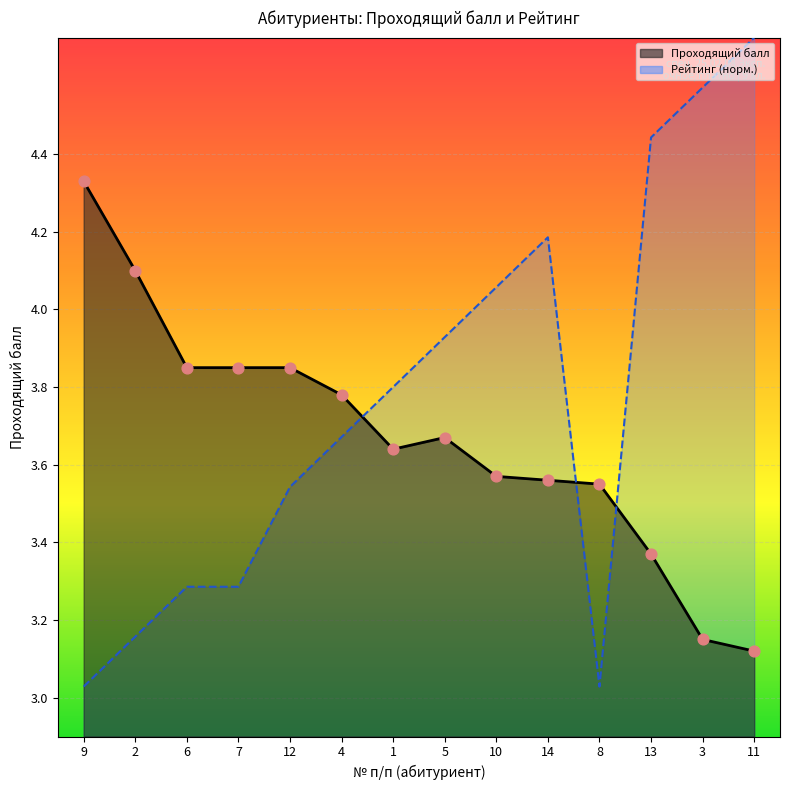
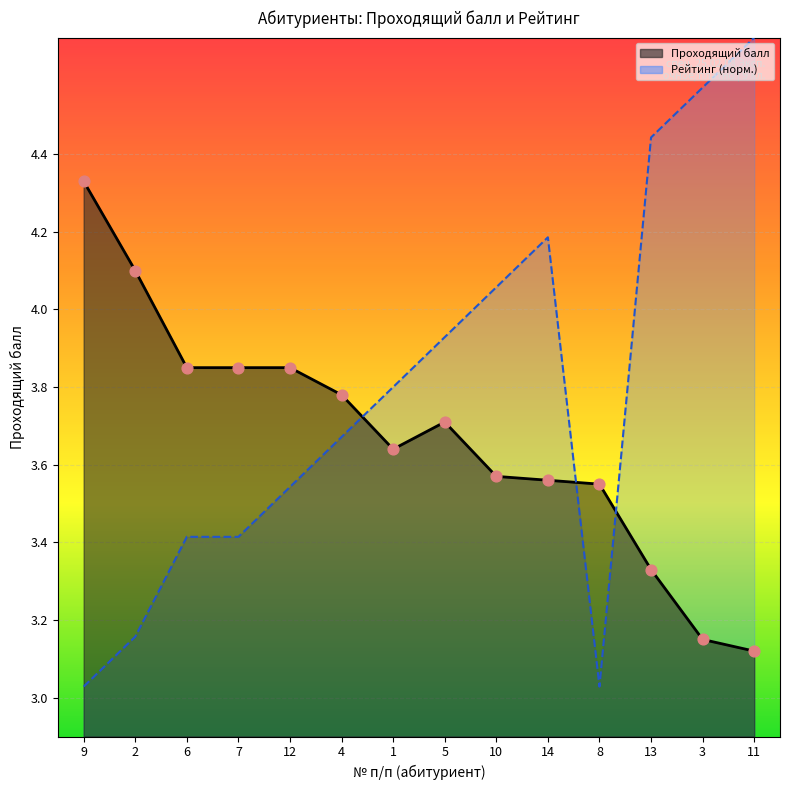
Рейтинг (норм.), 6: 3.29 -> 3.41
Рейтинг (норм.), 7: 3.29 -> 3.41
Проходящий балл, 5: 3.67 -> 3.71
Проходящий балл, 13: 3.37 -> 3.33
